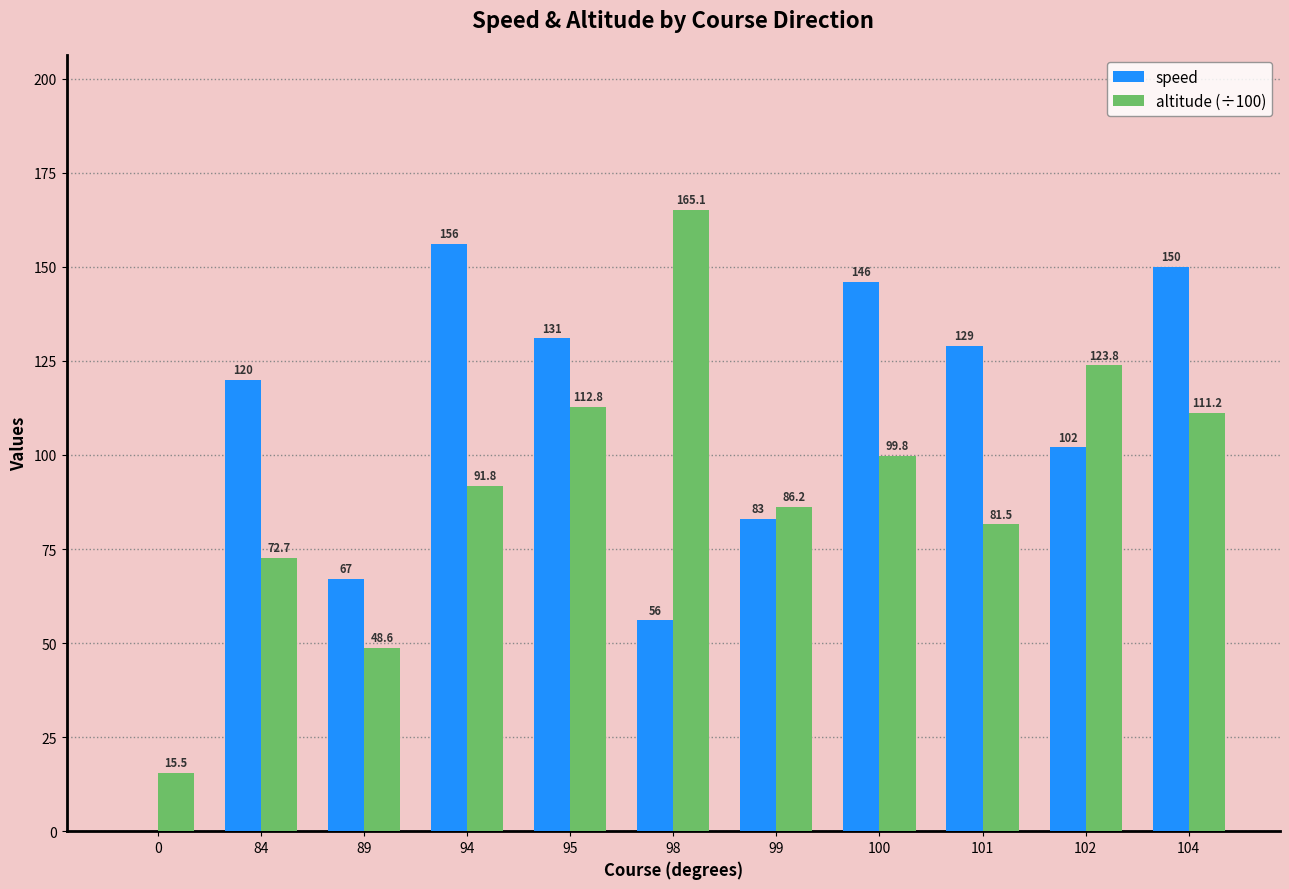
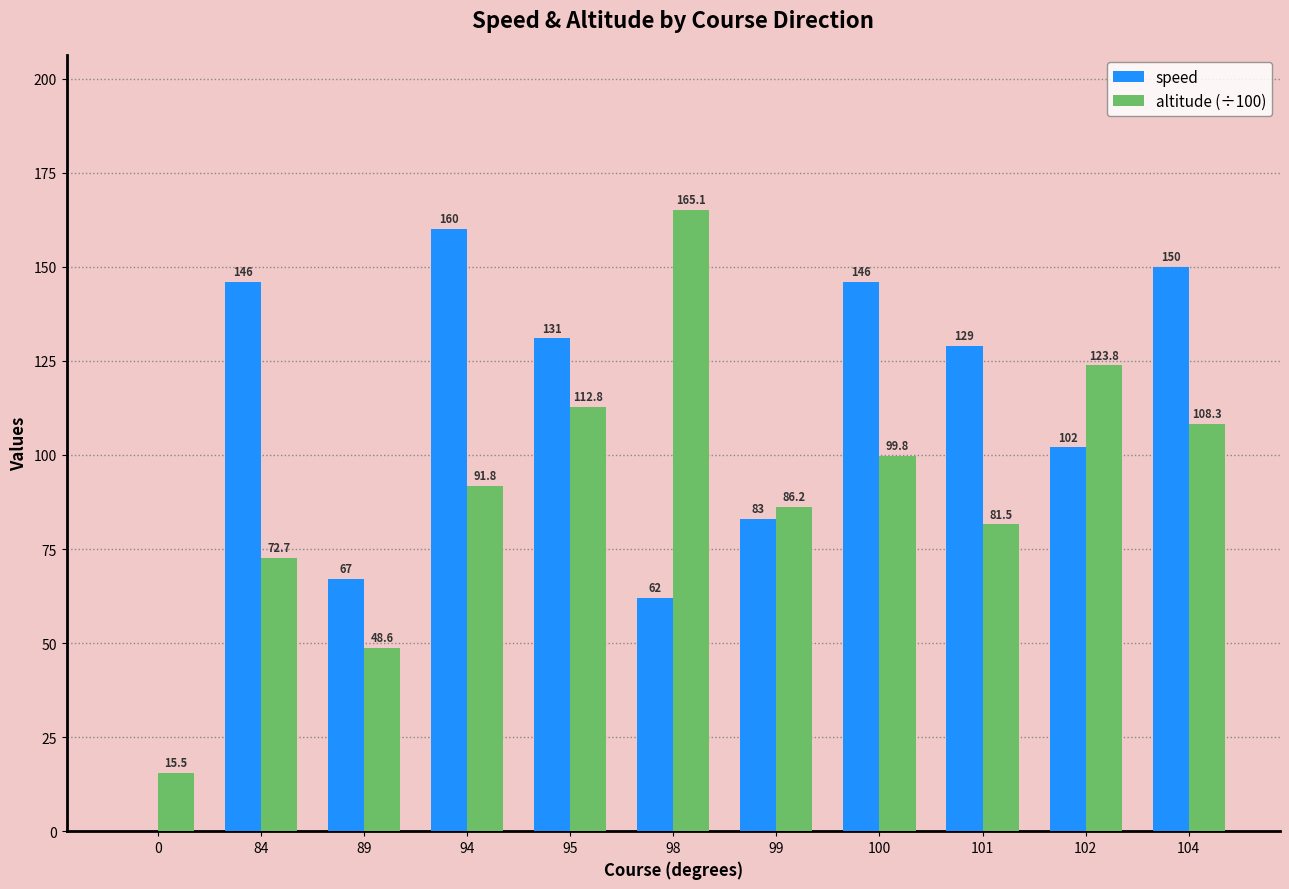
speed, 84: 120 -> 146
speed, 94: 156 -> 160
speed, 98: 56 -> 62
altitude (÷100), 104: 111.2 -> 108.3
